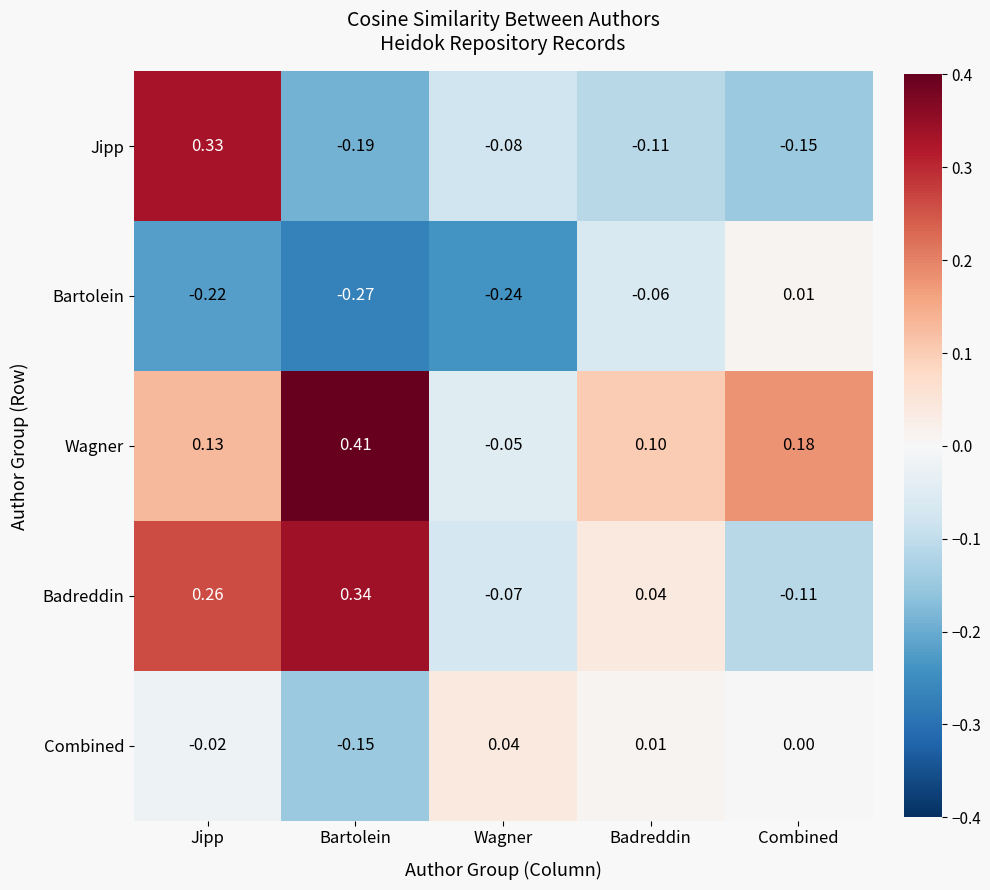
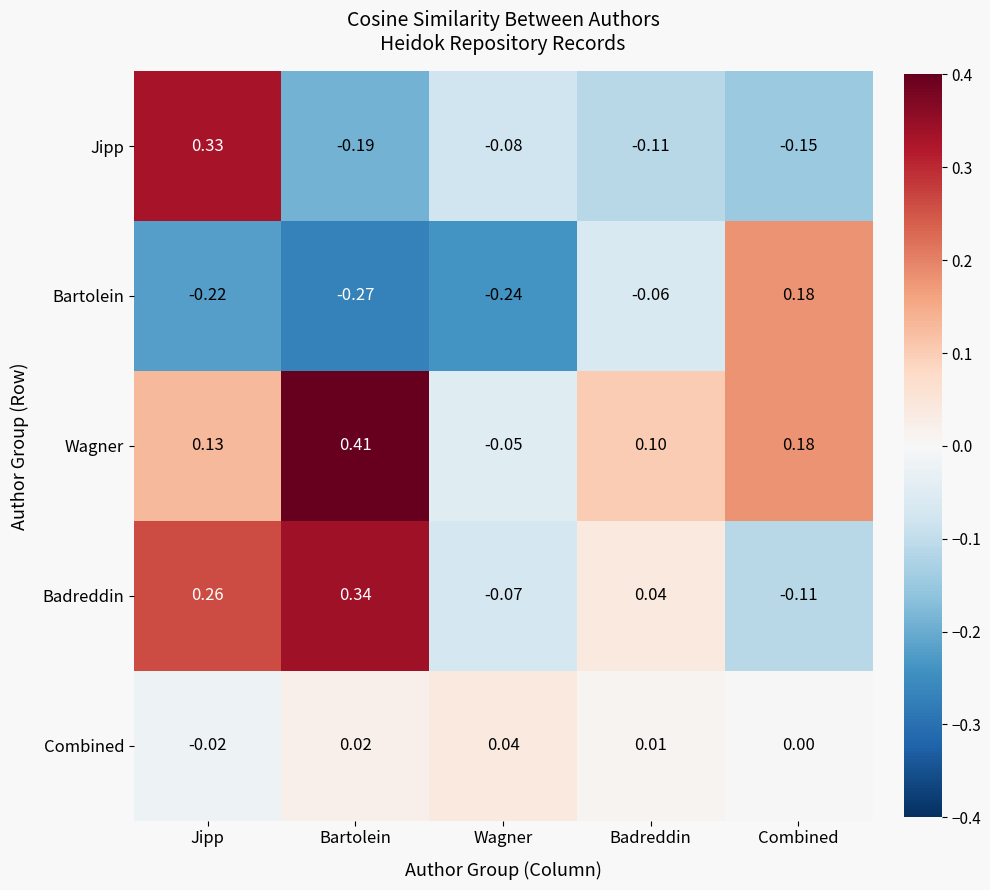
Bartolein, Combined: 0.01 -> 0.18
Combined, Bartolein: -0.15 -> 0.02
